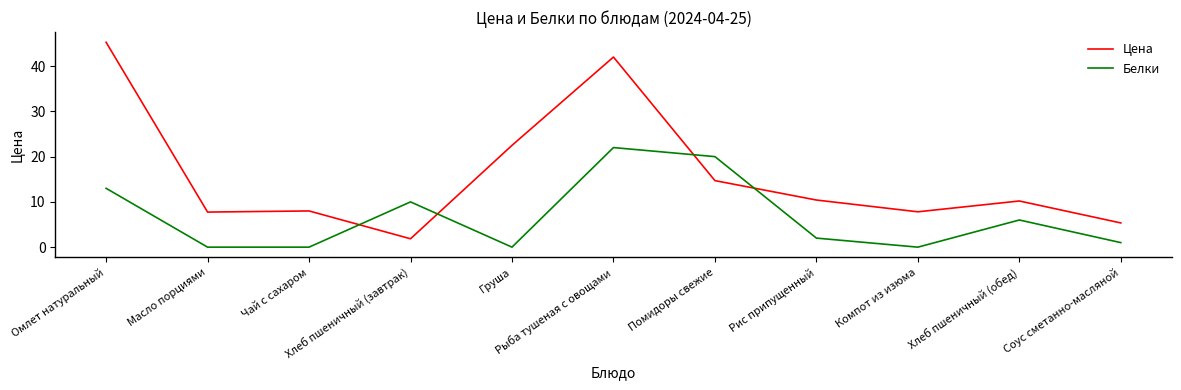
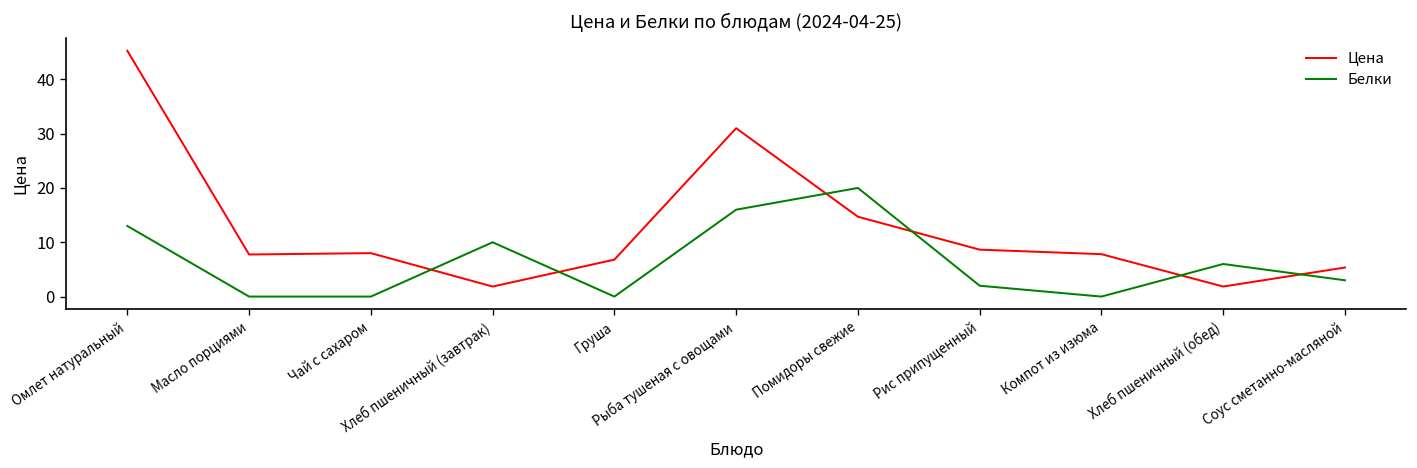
Цена, Груша: 22 -> 7
Цена, Рыба тушеная с овощами: 42 -> 31
Белки, Рыба тушеная с овощами: 22 -> 16
Цена, Рис припущенный: 10 -> 9
Цена, Хлеб пшеничный (обед): 10 -> 2
Белки, Соус сметанно-масляной: 1 -> 3
